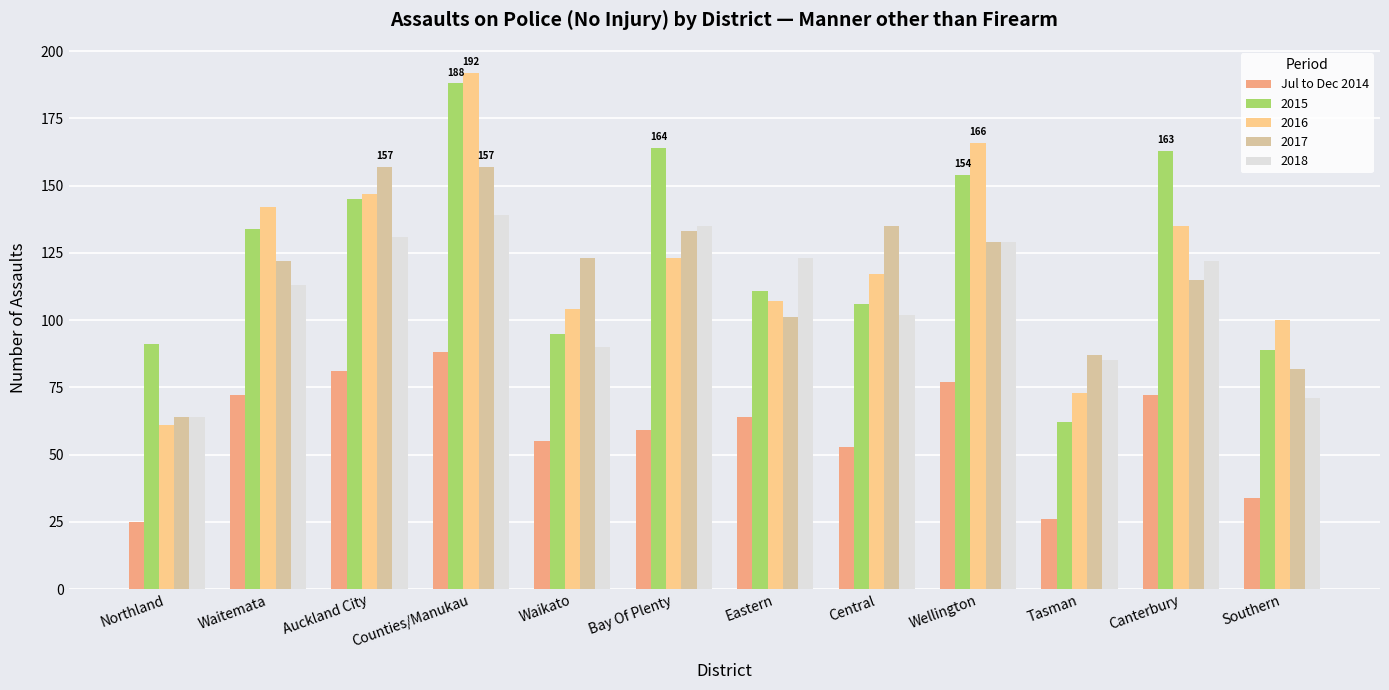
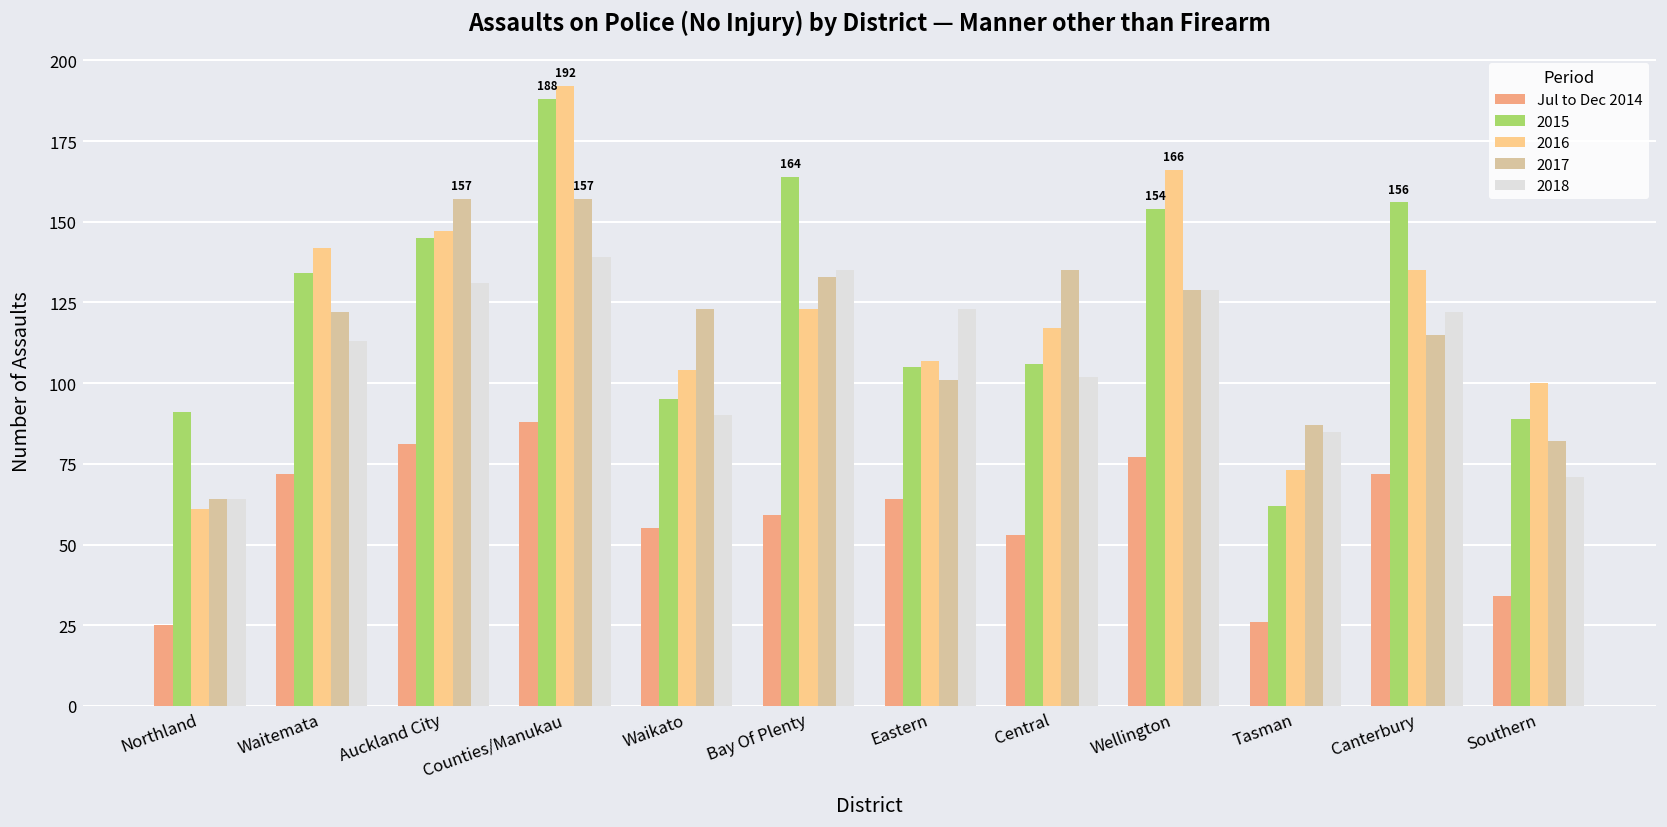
2015, Eastern: 111 -> 105
2015, Canterbury: 163 -> 156
